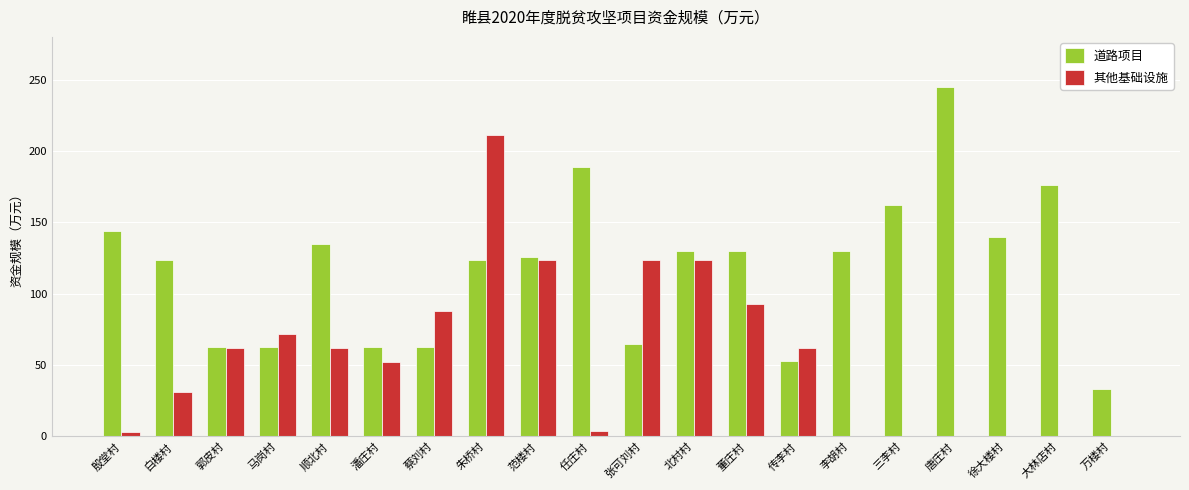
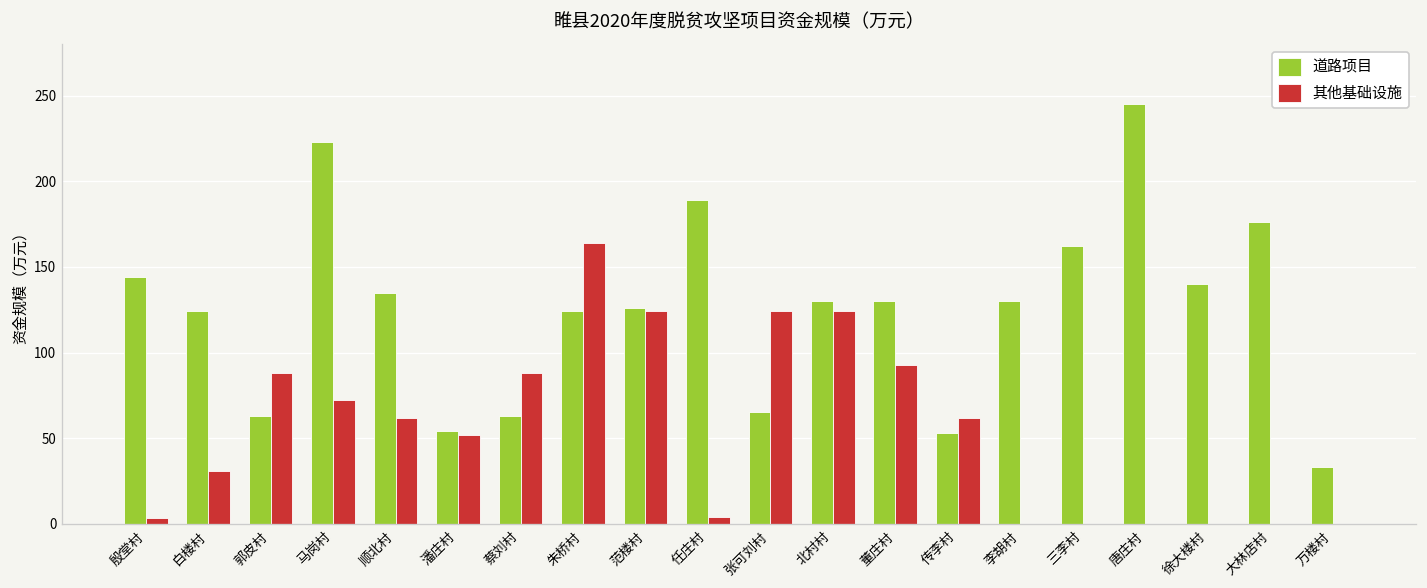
其他基础设施, 郭皮村: 62 -> 88
道路项目, 马岗村: 63 -> 223
道路项目, 潘庄村: 63 -> 54
其他基础设施, 朱桥村: 211 -> 164
